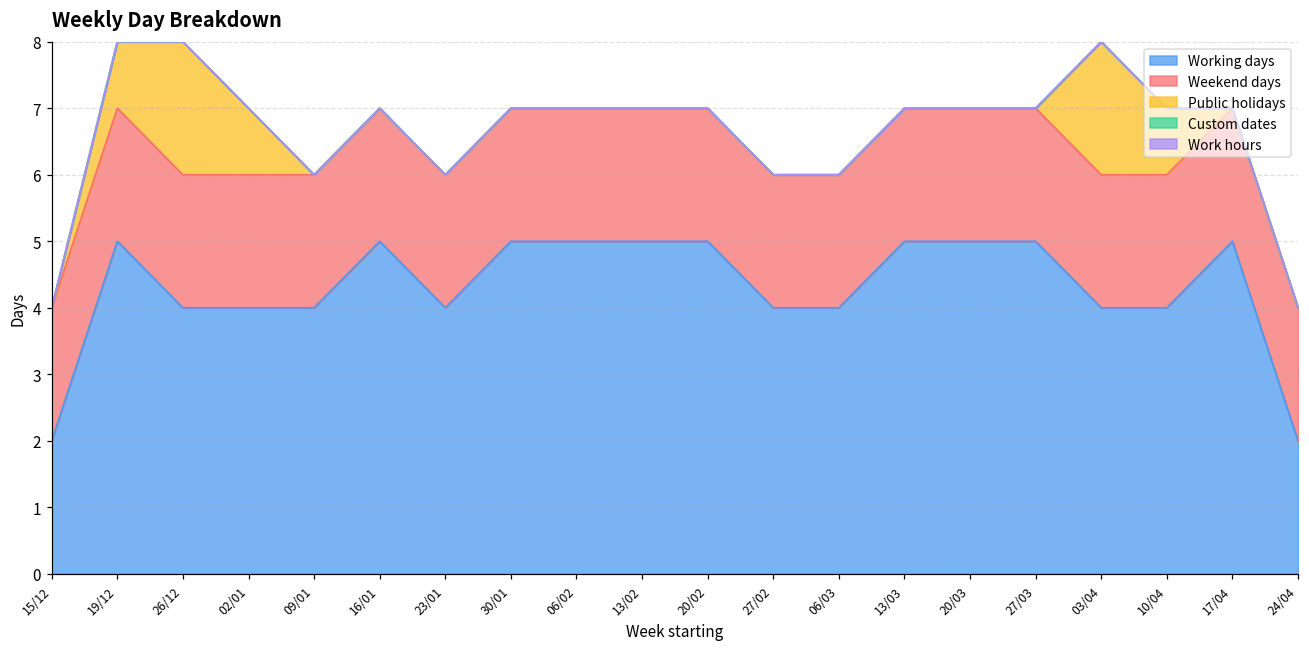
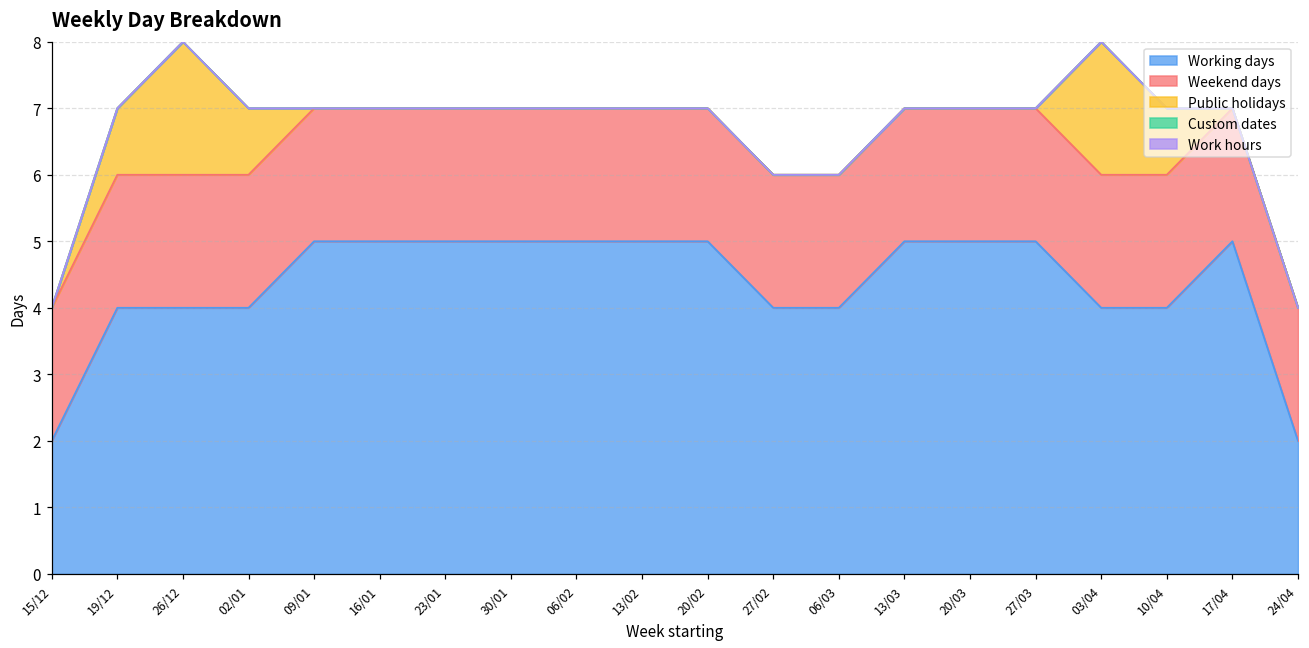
Working days, 19/12: 5 -> 4
Working days, 09/01: 4 -> 5
Working days, 23/01: 4 -> 5
